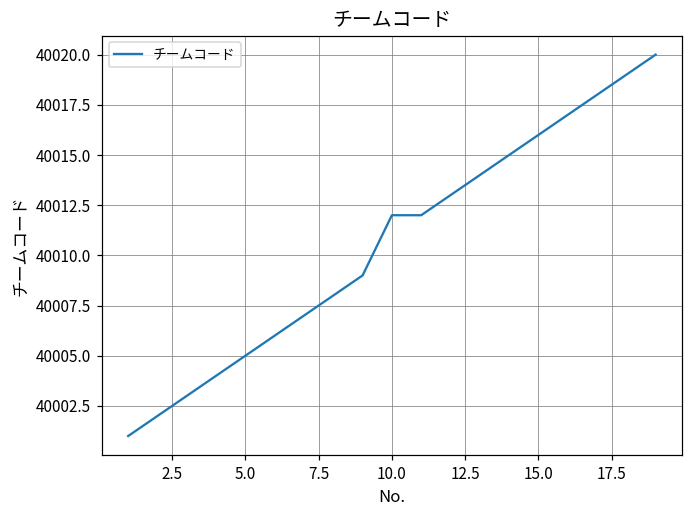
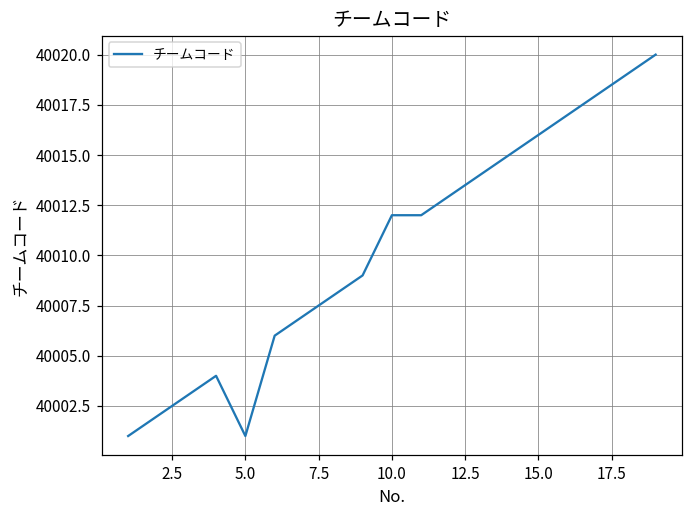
5.0: 40005 -> 40001
